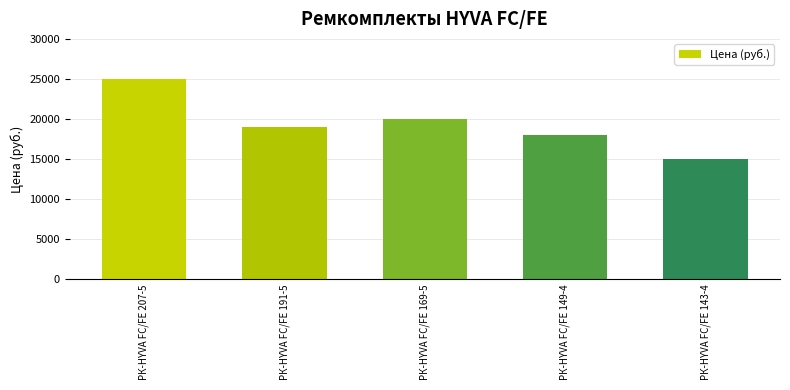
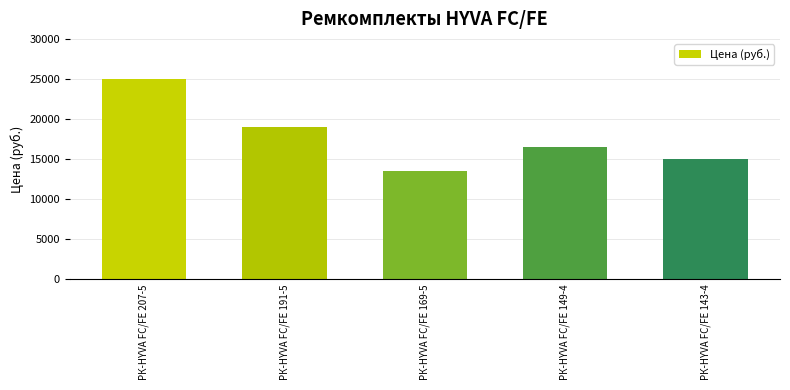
РК-HYVA FC/FE 169-5: 20000 -> 14000
РК-HYVA FC/FE 149-4: 18000 -> 16000
